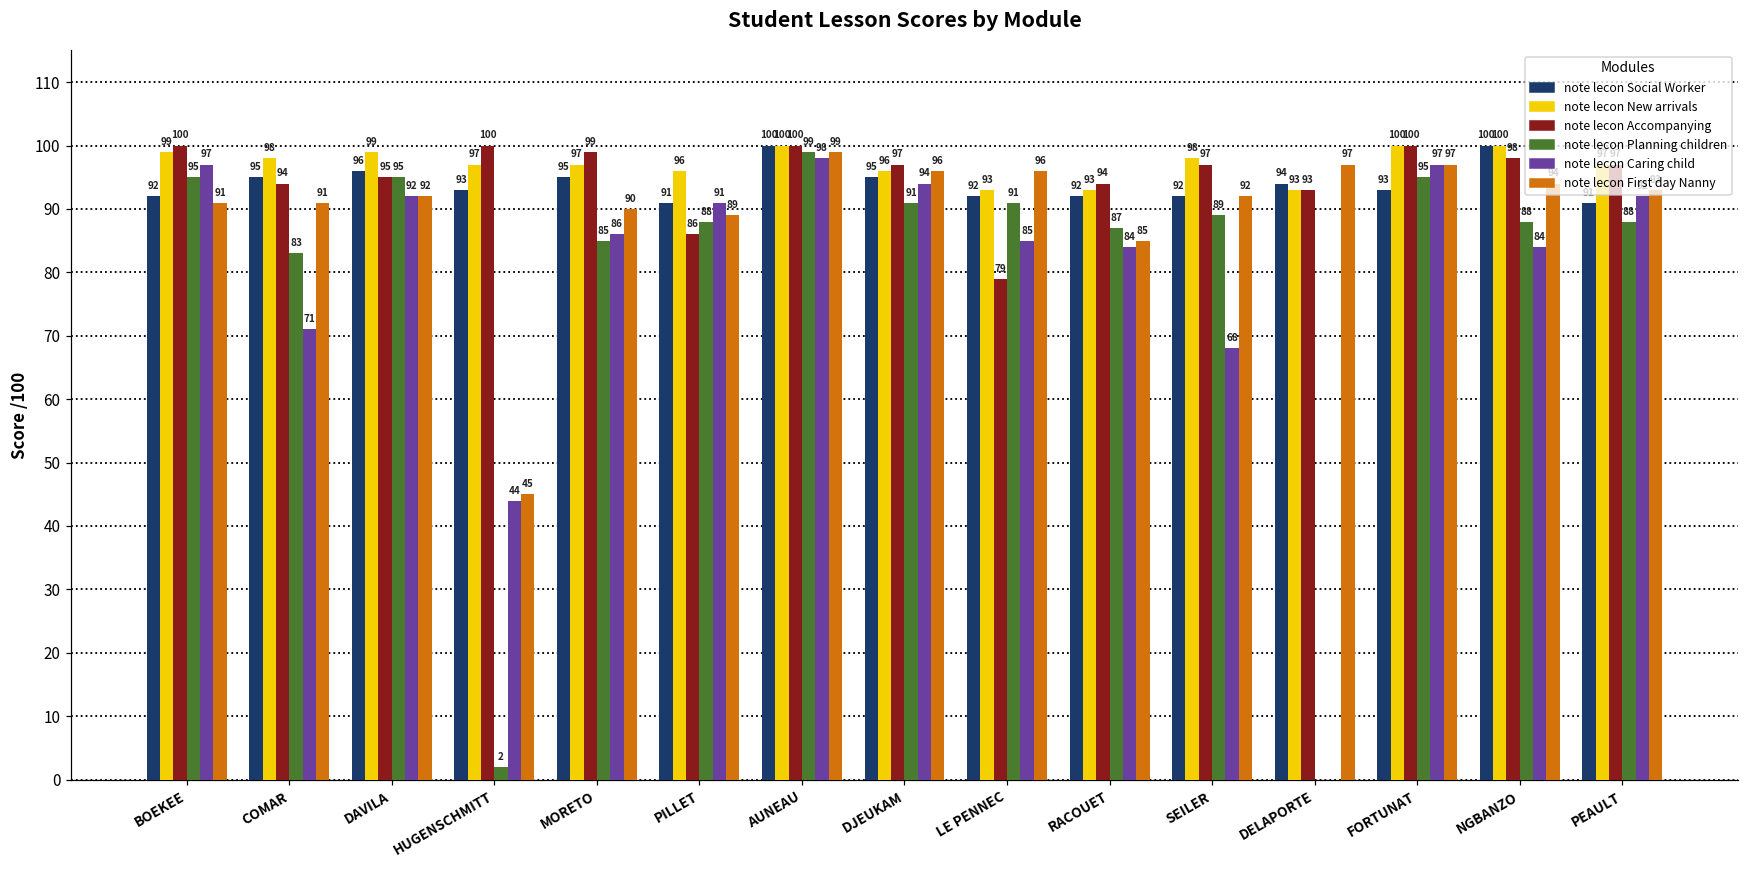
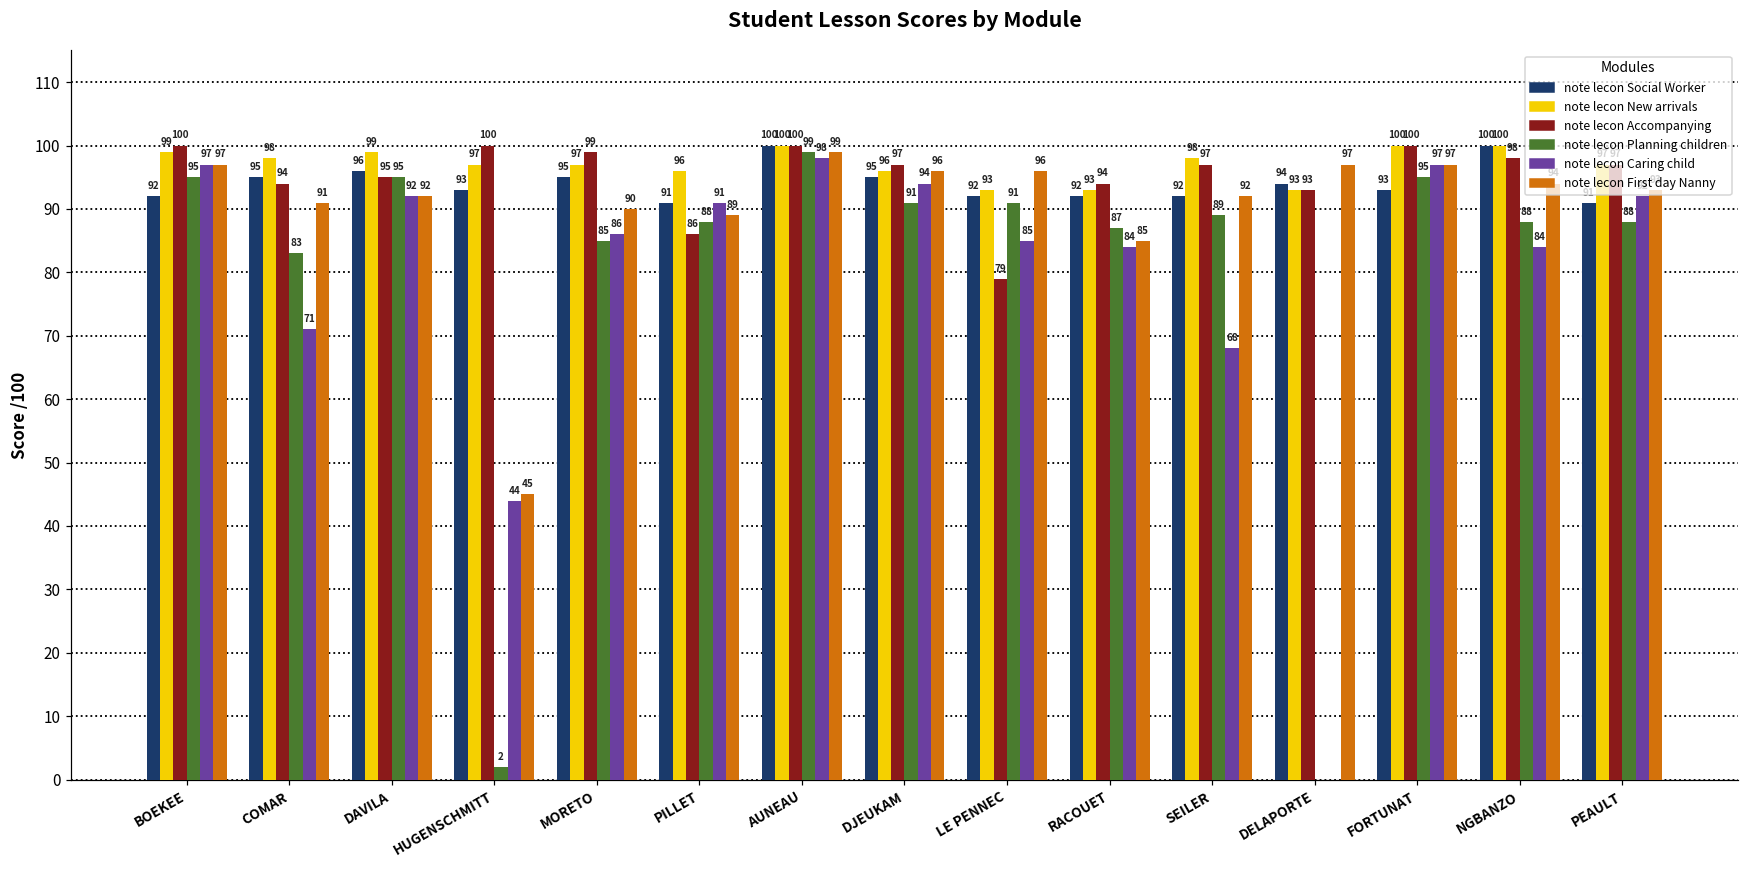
note lecon First day Nanny, BOEKEE: 91 -> 97
